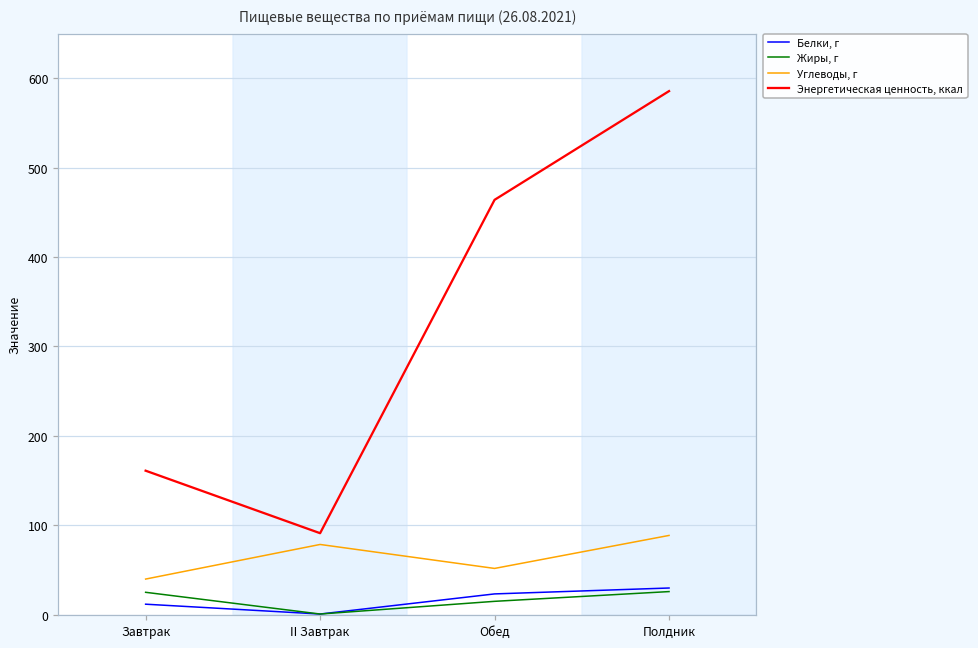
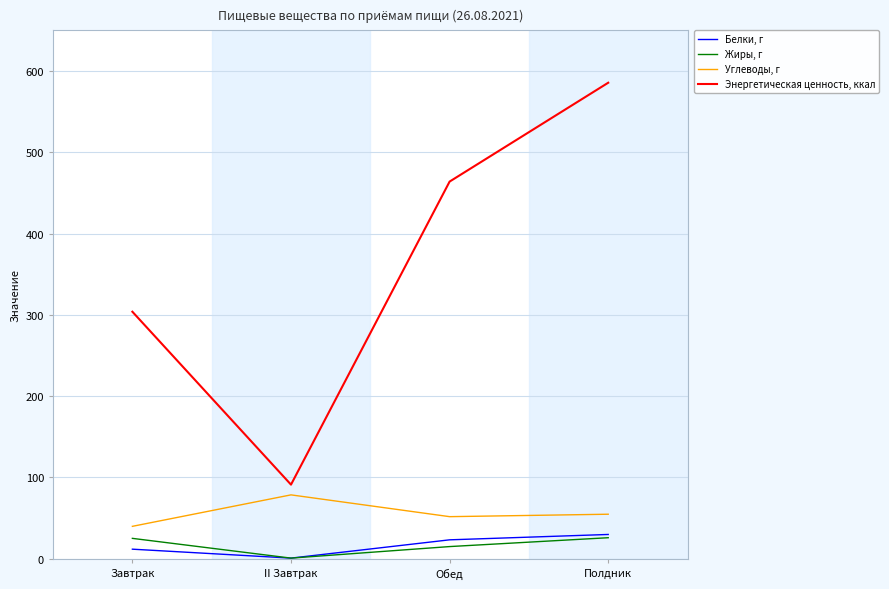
Энергетическая ценность, ккал, Завтрак: 160 -> 300
Углеводы, г, Полдник: 90 -> 50
